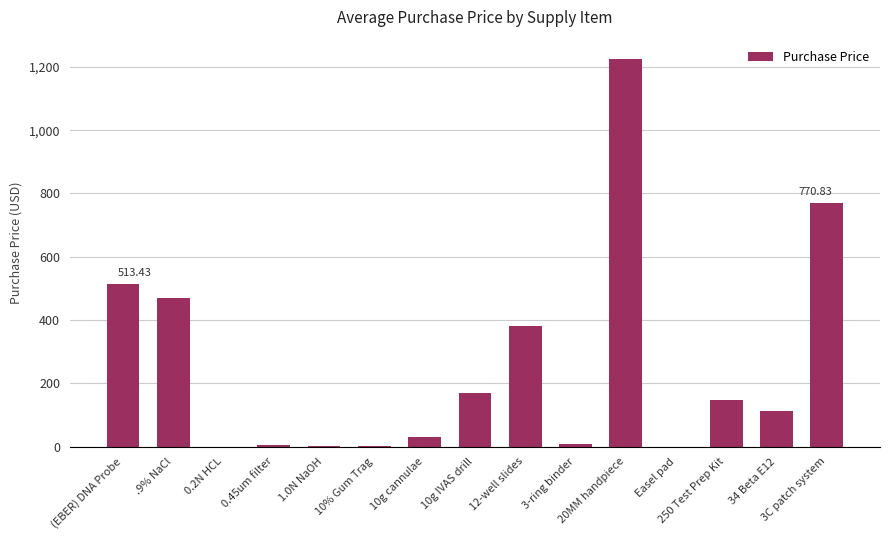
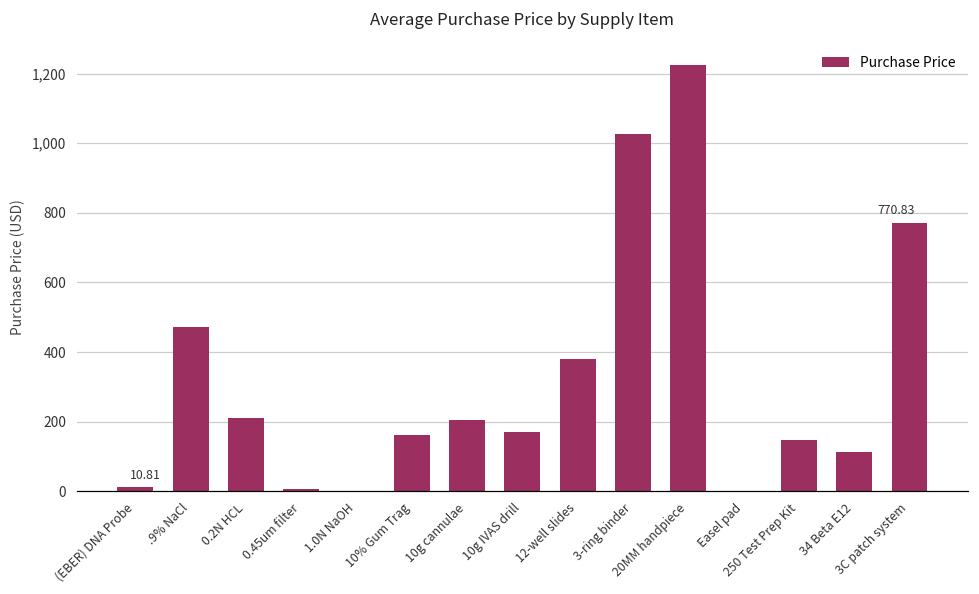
(EBER) DNA Probe: 513.43 -> 10.81
0.2N HCL: 0 -> 210
10% Gum Trag: 0 -> 160
10g cannulae: 30 -> 200
3-ring binder: 10 -> 1,030
